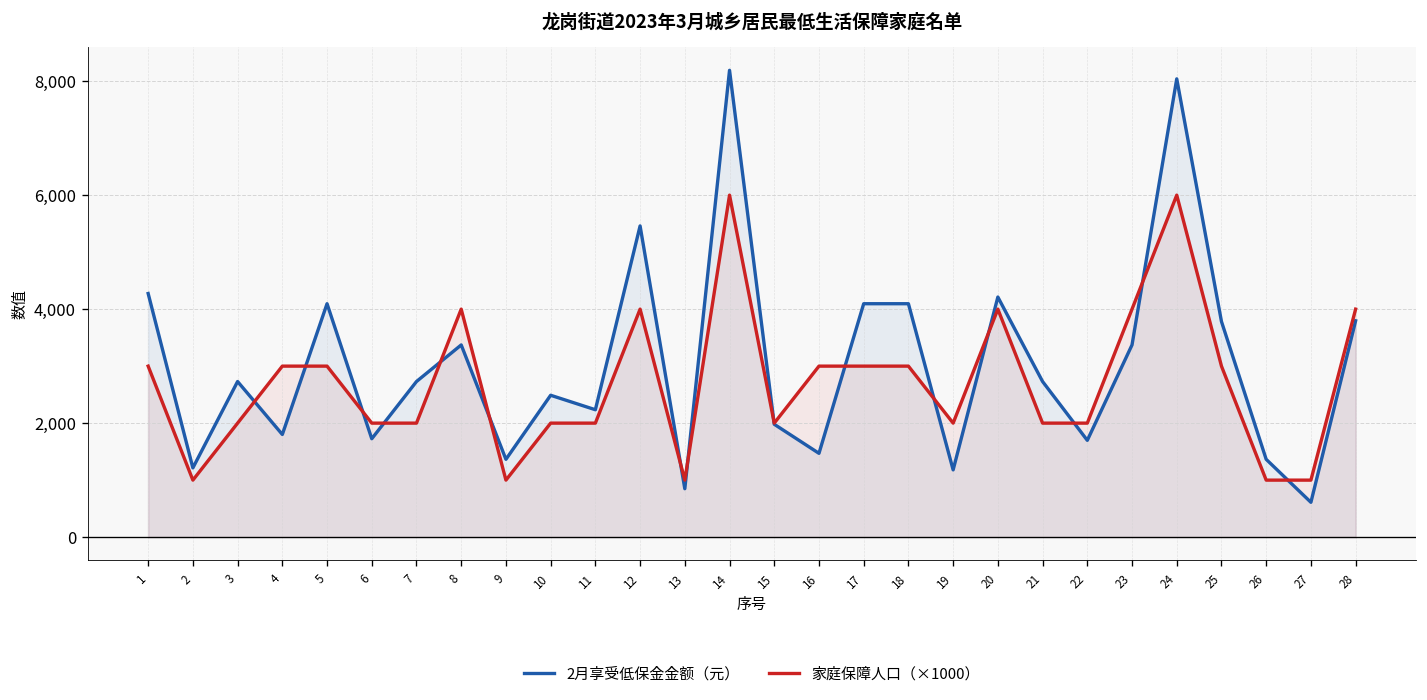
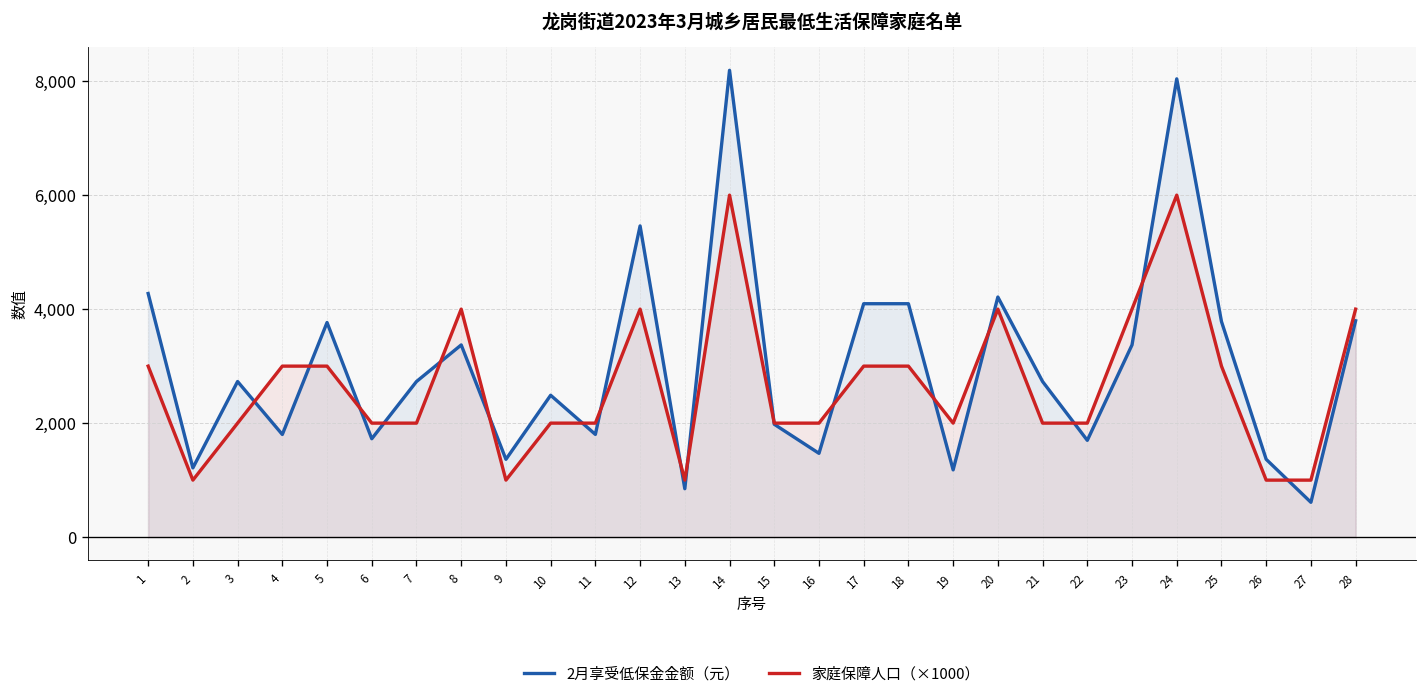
2月享受低保金金额（元）, 5: 4,100 -> 3,800
2月享受低保金金额（元）, 11: 2,200 -> 1,800
家庭保障人口（×1000）, 16: 3,000 -> 2,000
